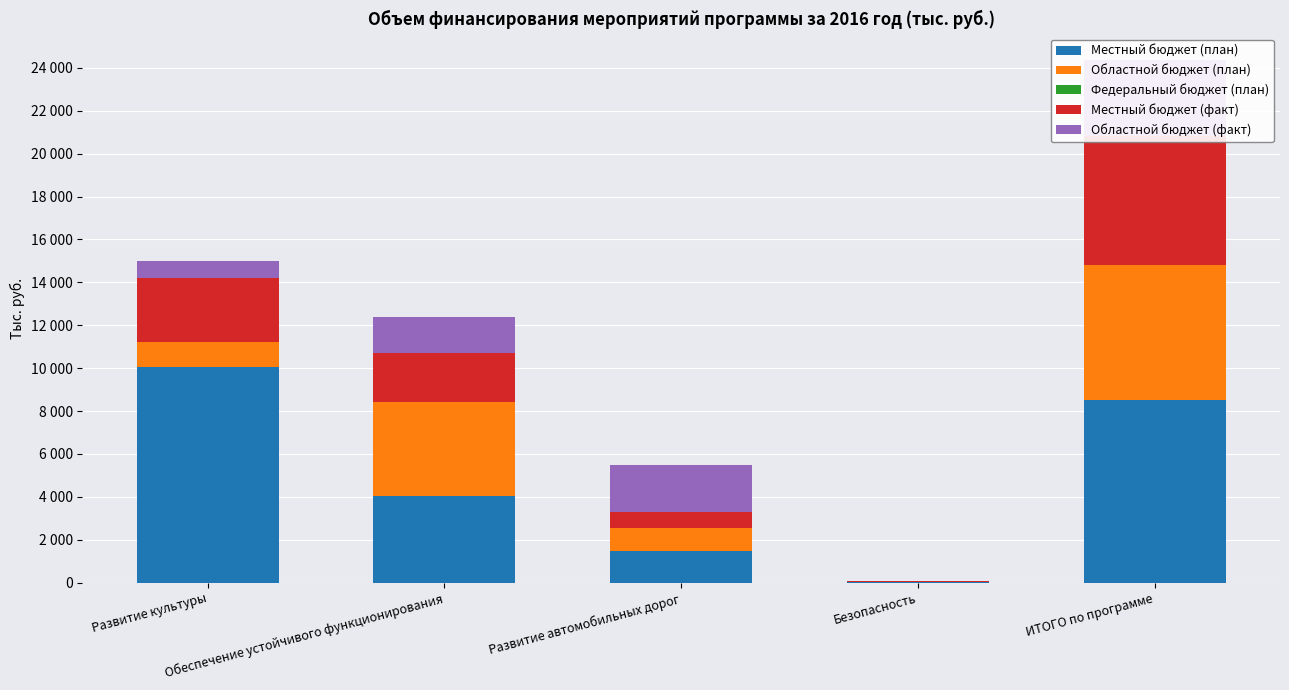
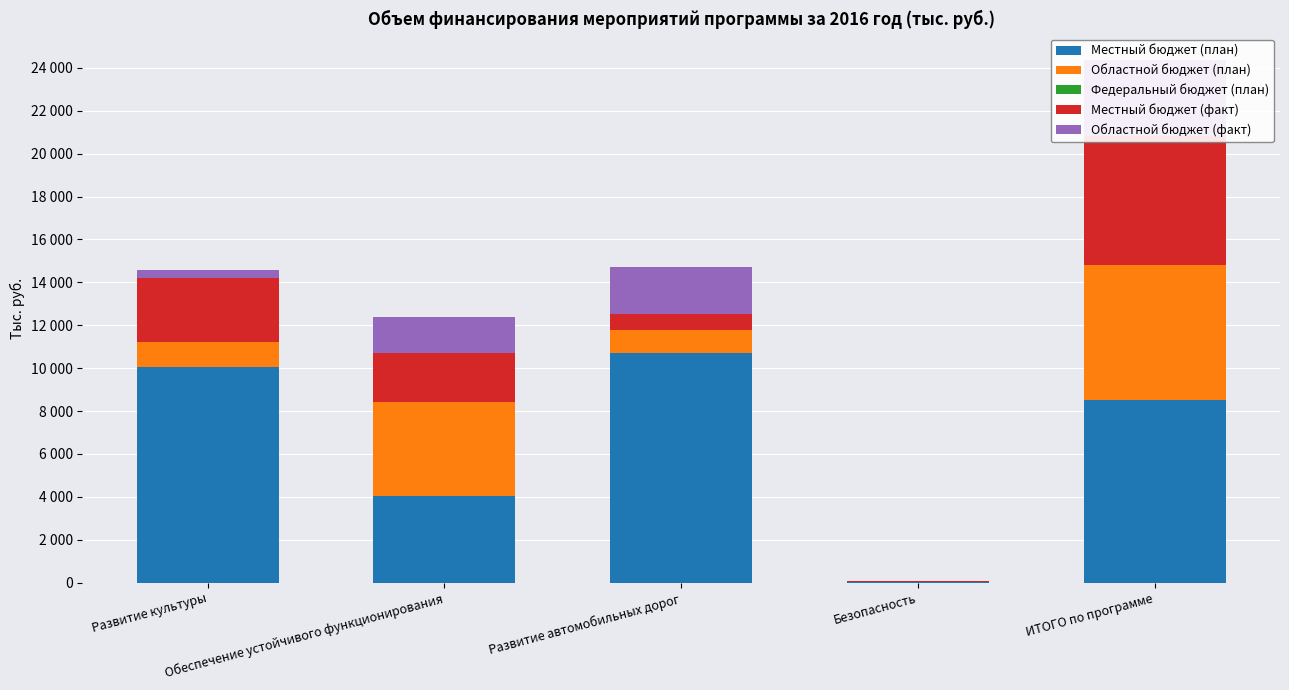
Областной бюджет (факт), Развитие культуры: 800 -> 400
Местный бюджет (план), Развитие автомобильных дорог: 1500 -> 10700
